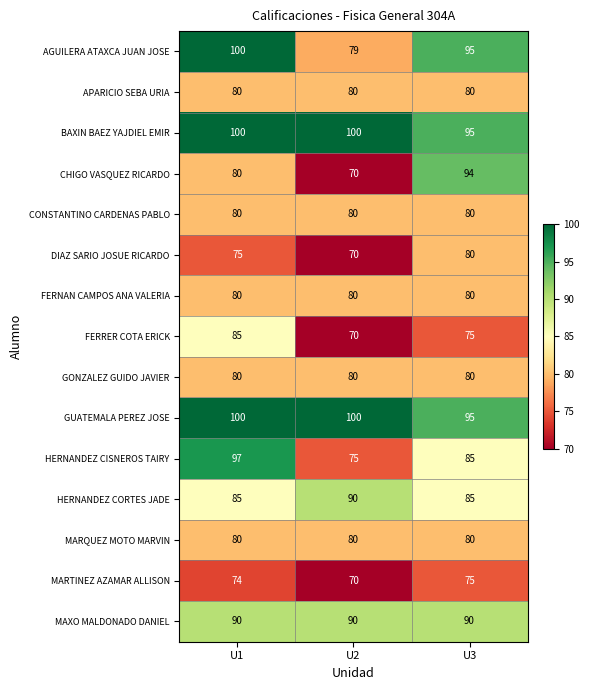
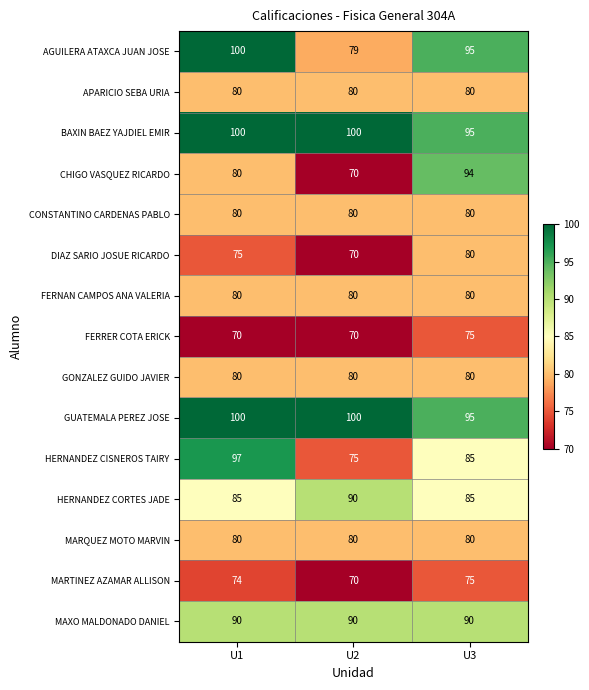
FERRER COTA ERICK, U1: 85 -> 70
